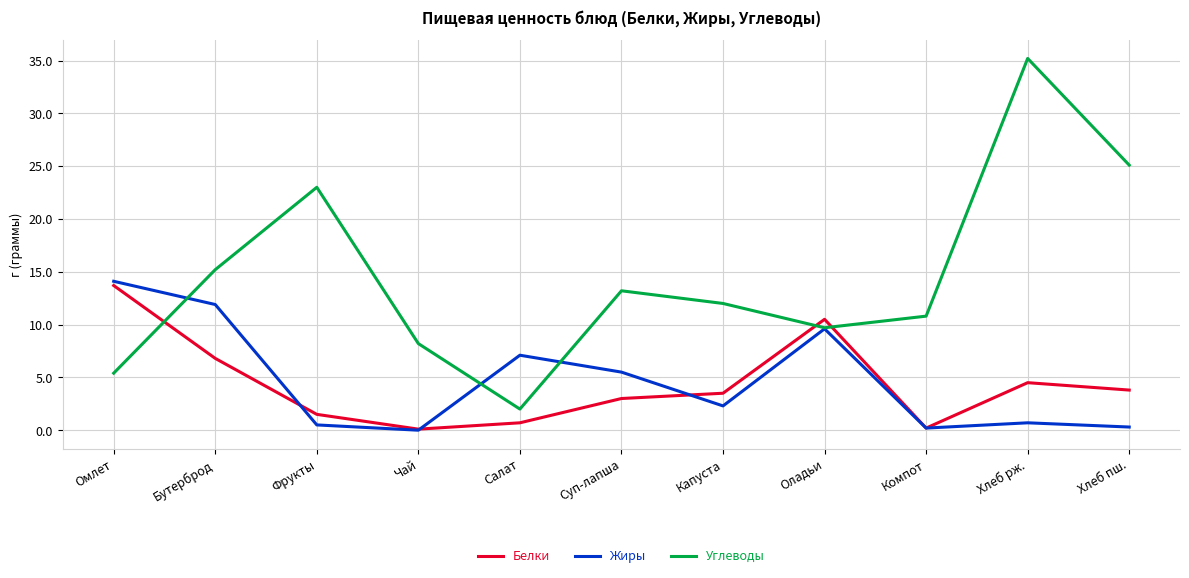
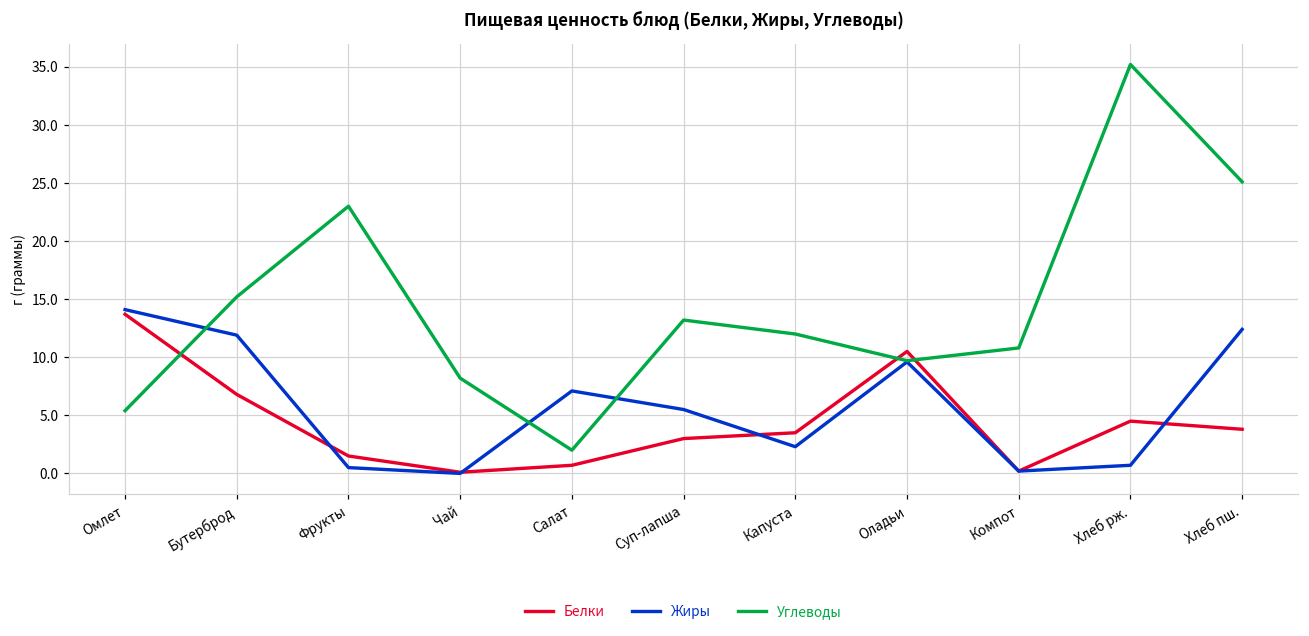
Жиры, Хлеб пш.: 0.3 -> 12.4
